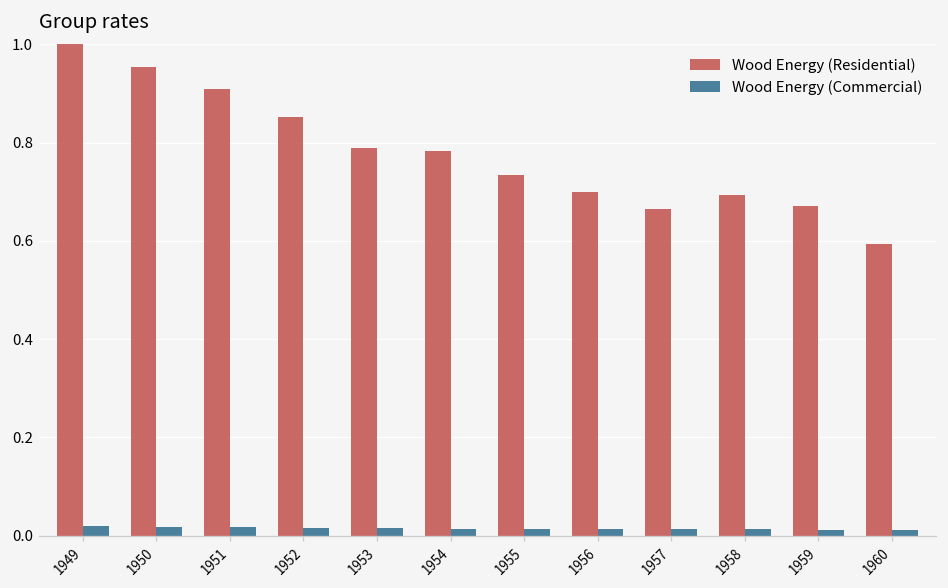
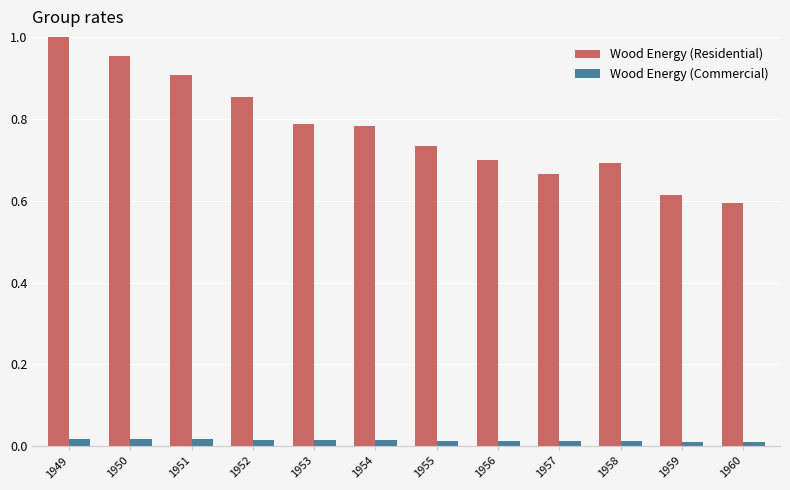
Wood Energy (Residential), 1959: 0.67 -> 0.61
